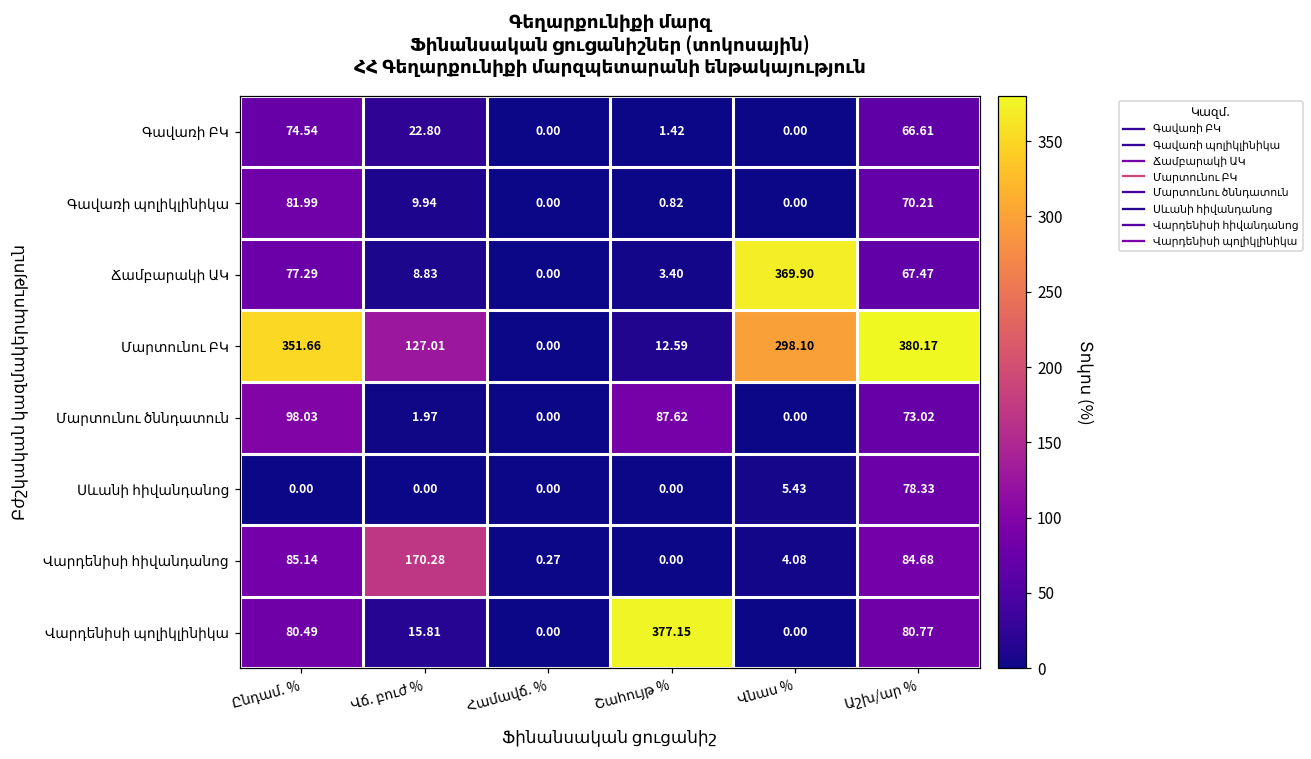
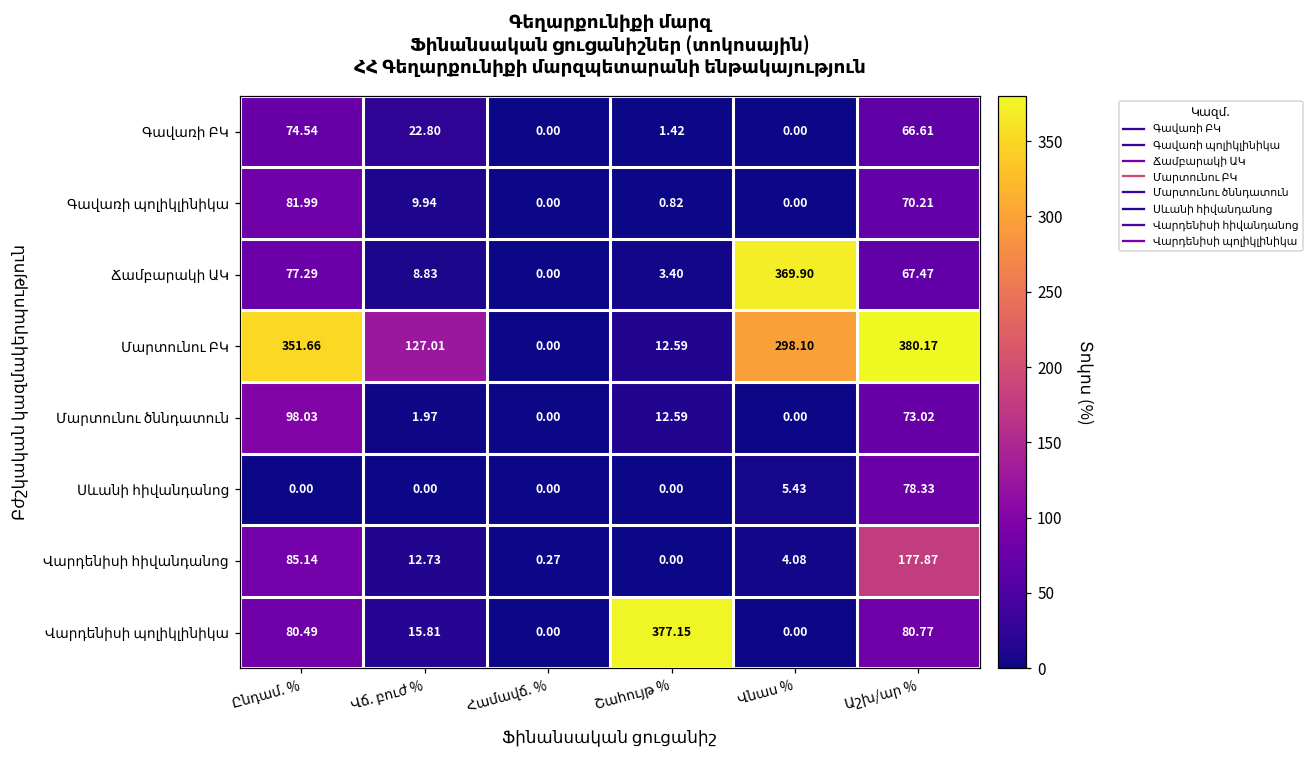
Մարտունու ծննդատուն, Շահույթ %: 87.62 -> 12.59
Վարդենիսի հիվանդանոց, Վճ. բուժ %: 170.28 -> 12.73
Վարդենիսի հիվանդանոց, Աշխ/ար %: 84.68 -> 177.87
